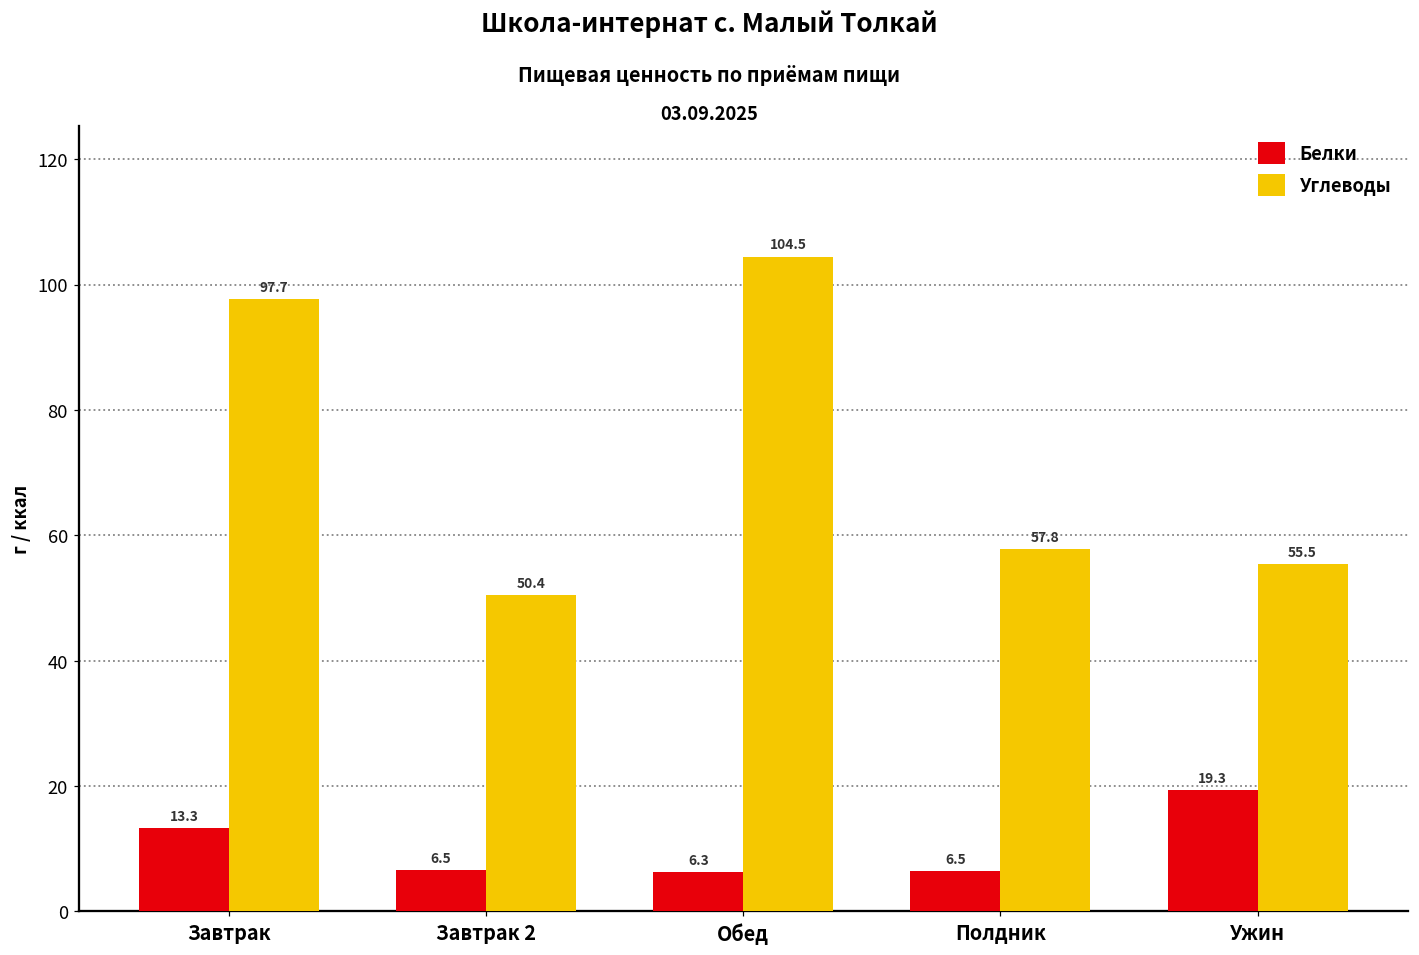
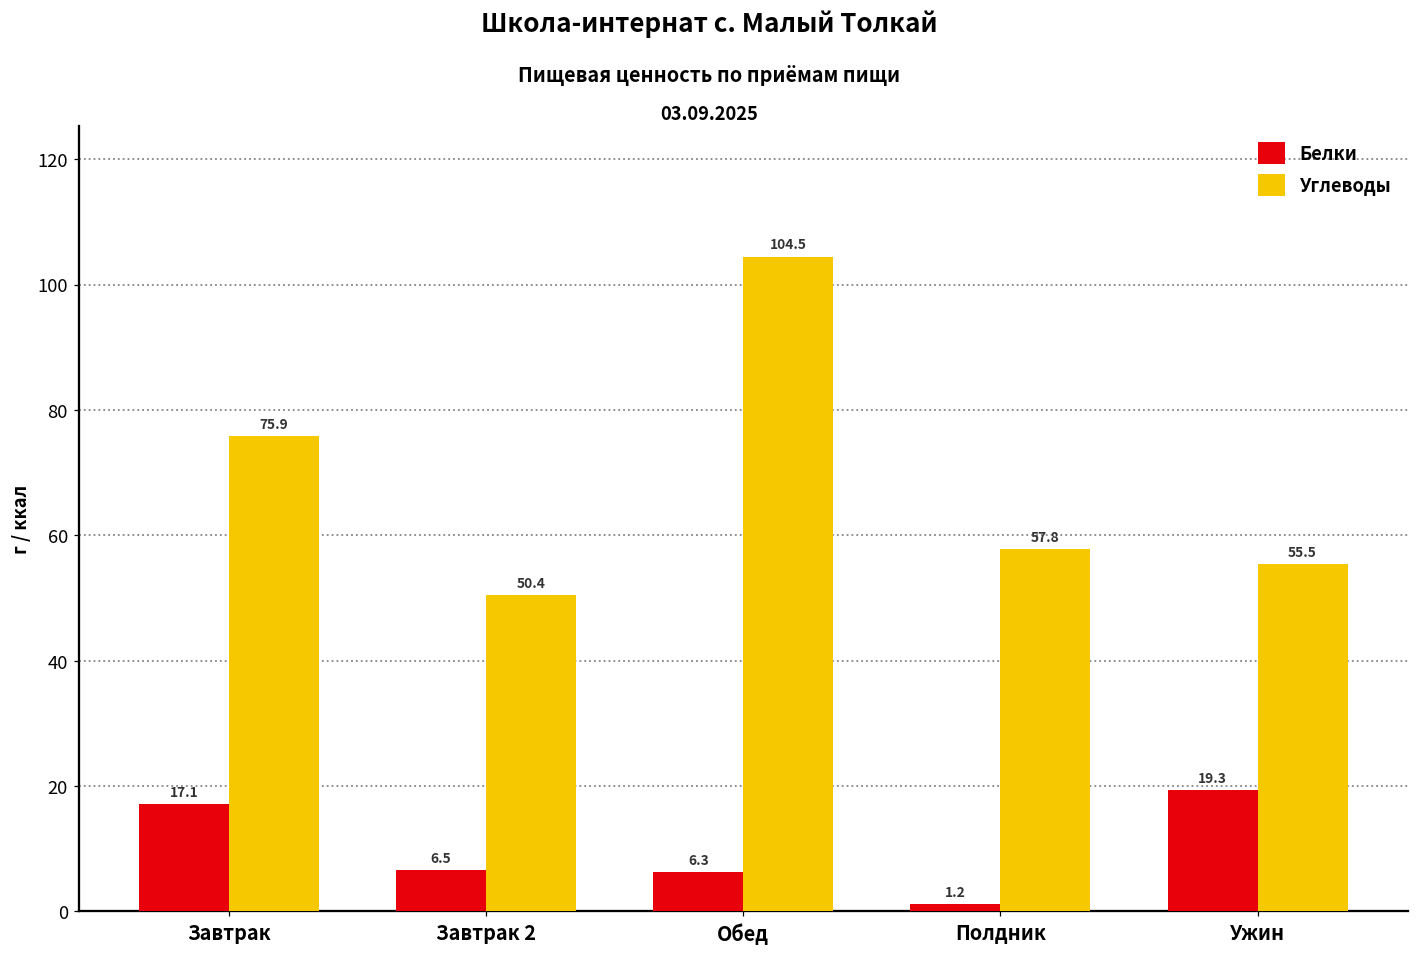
Белки, Завтрак: 13.3 -> 17.1
Углеводы, Завтрак: 97.7 -> 75.9
Белки, Полдник: 6.5 -> 1.2
